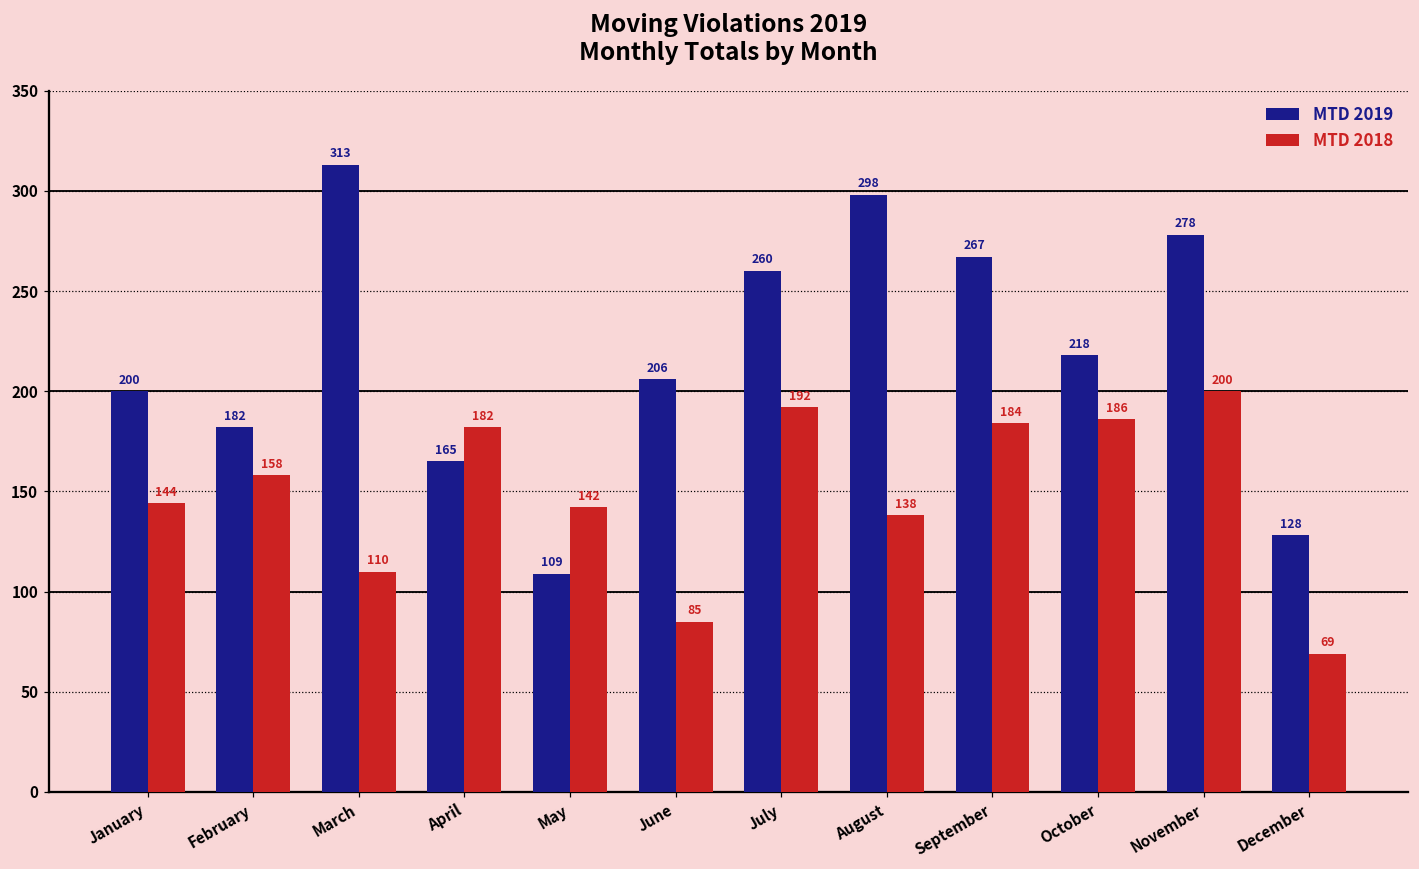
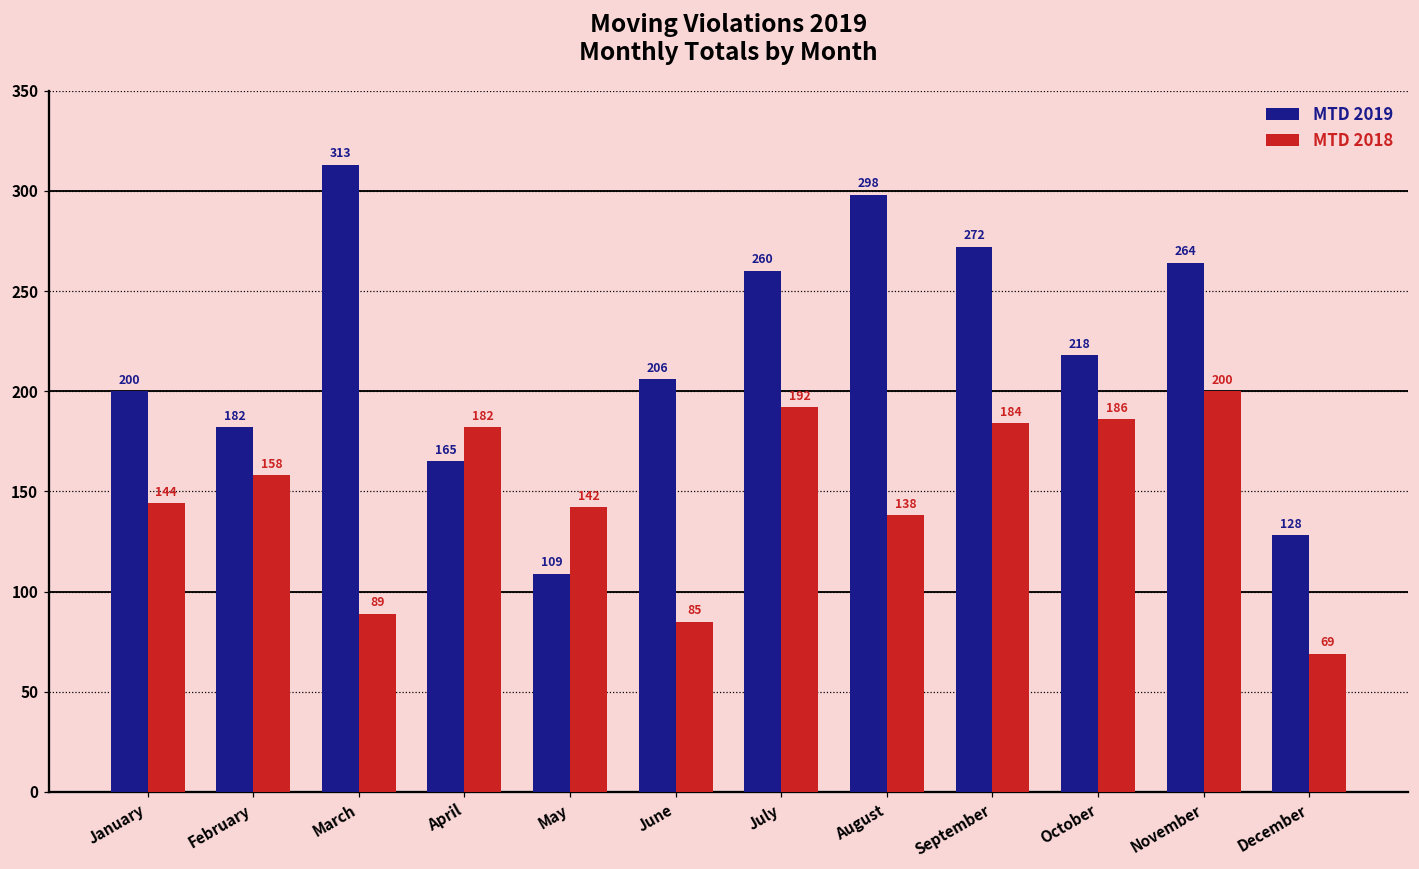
MTD 2018, March: 110 -> 89
MTD 2019, September: 267 -> 272
MTD 2019, November: 278 -> 264
